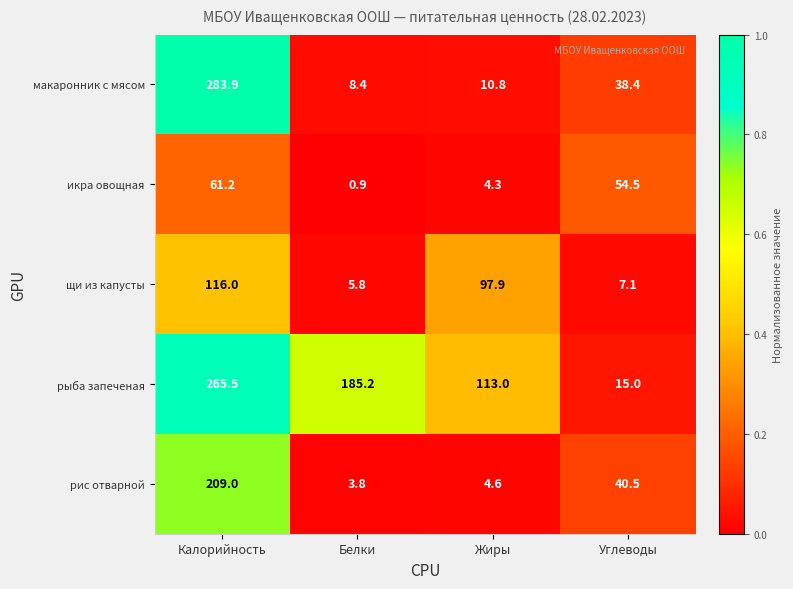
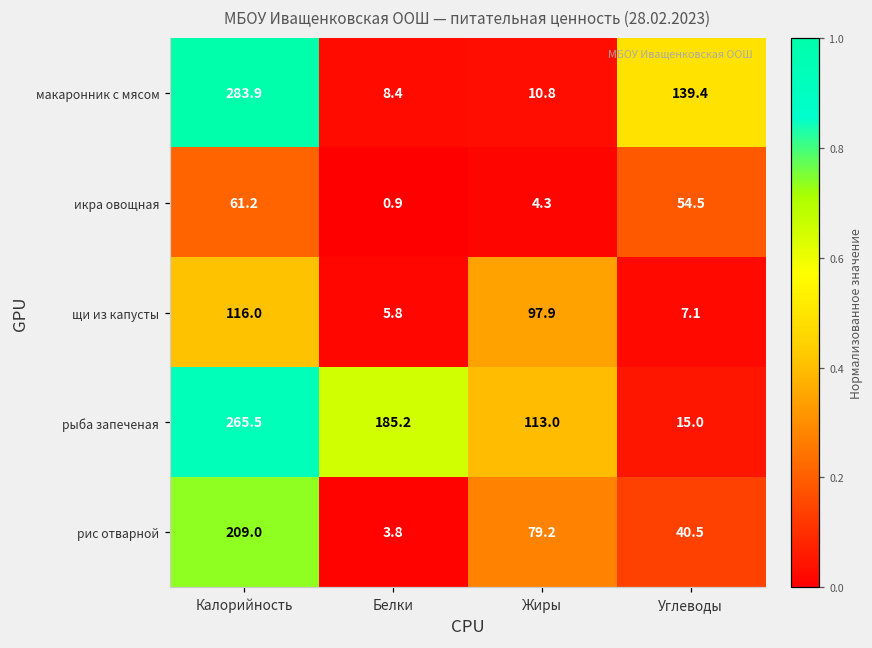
макаронник с мясом, Углеводы: 38.4 -> 139.4
рис отварной, Жиры: 4.6 -> 79.2
